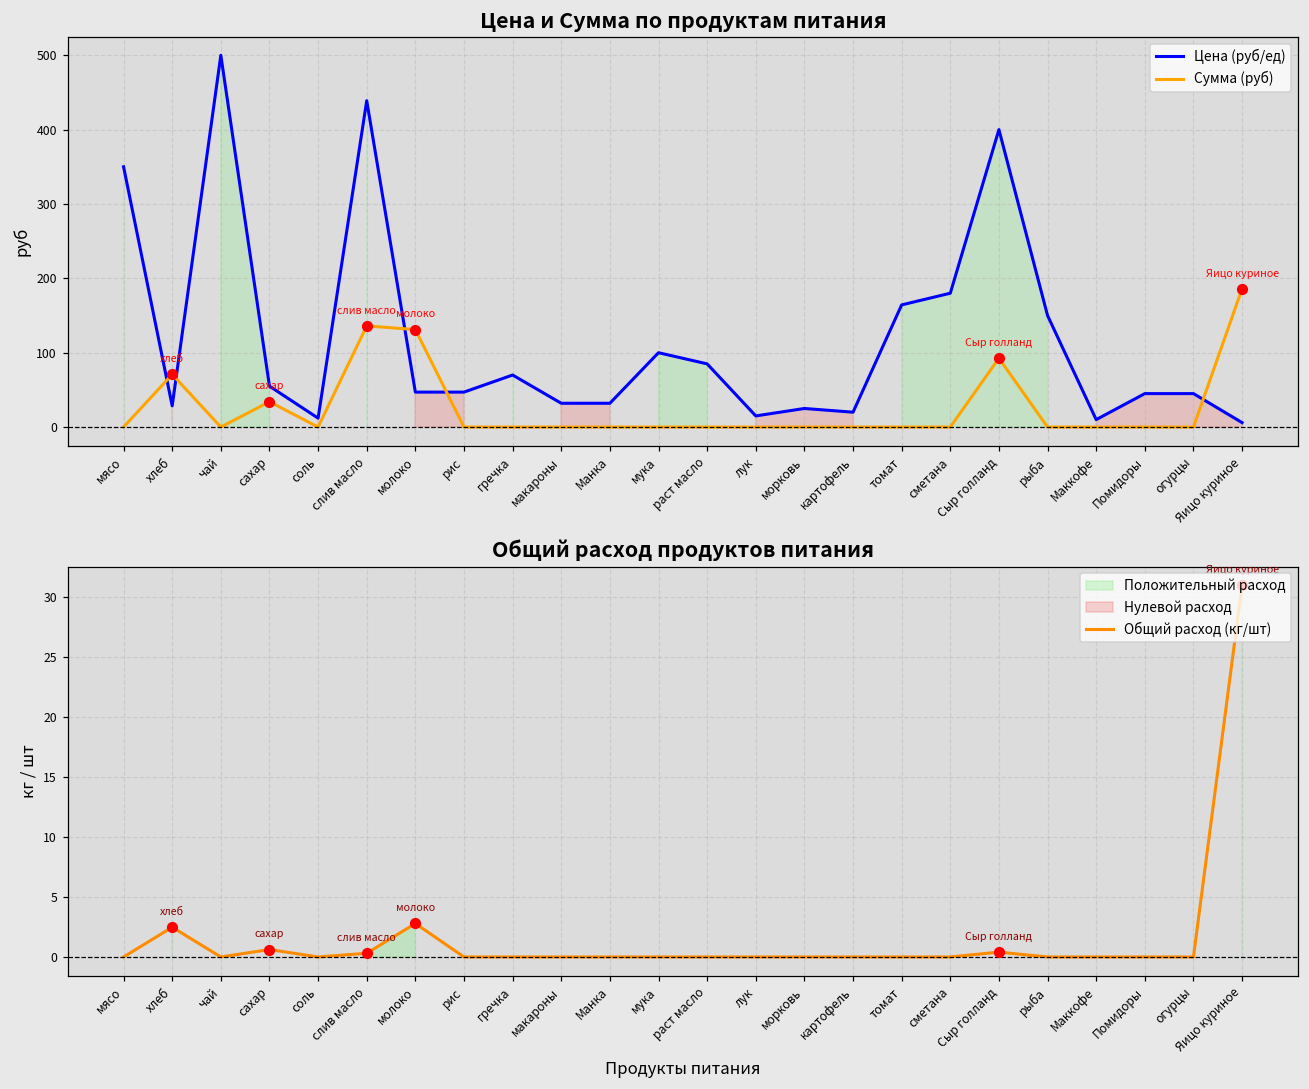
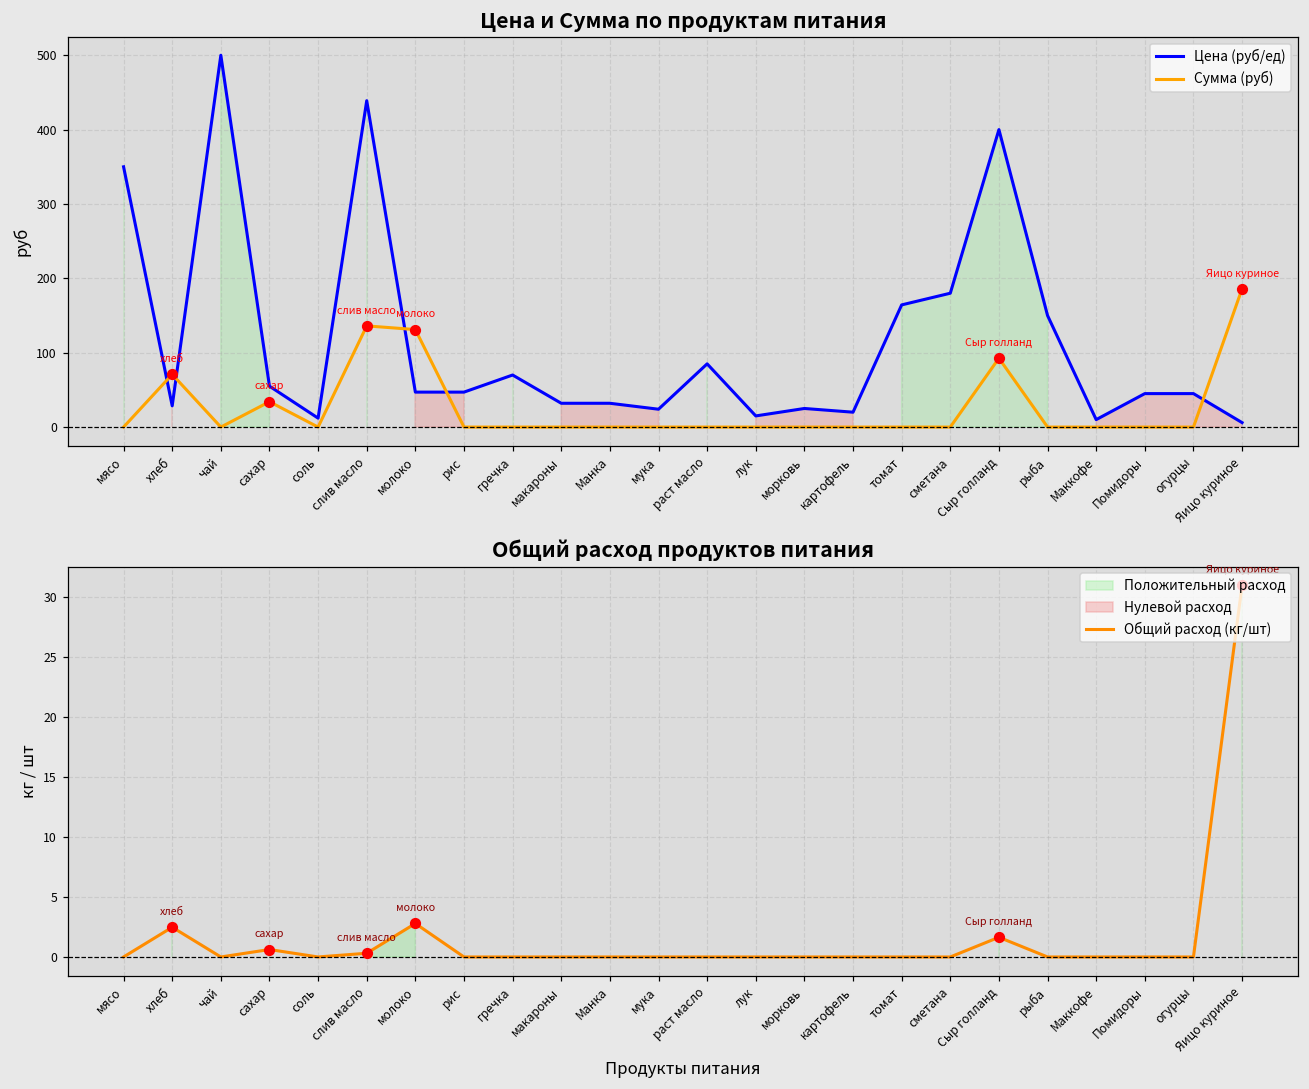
Цена и Сумма по продуктам питания, Цена (руб/ед), мука: 100 -> 20
Общий расход продуктов питания, Общий расход (кг/шт), Сыр голланд: 0.4 -> 1.6
